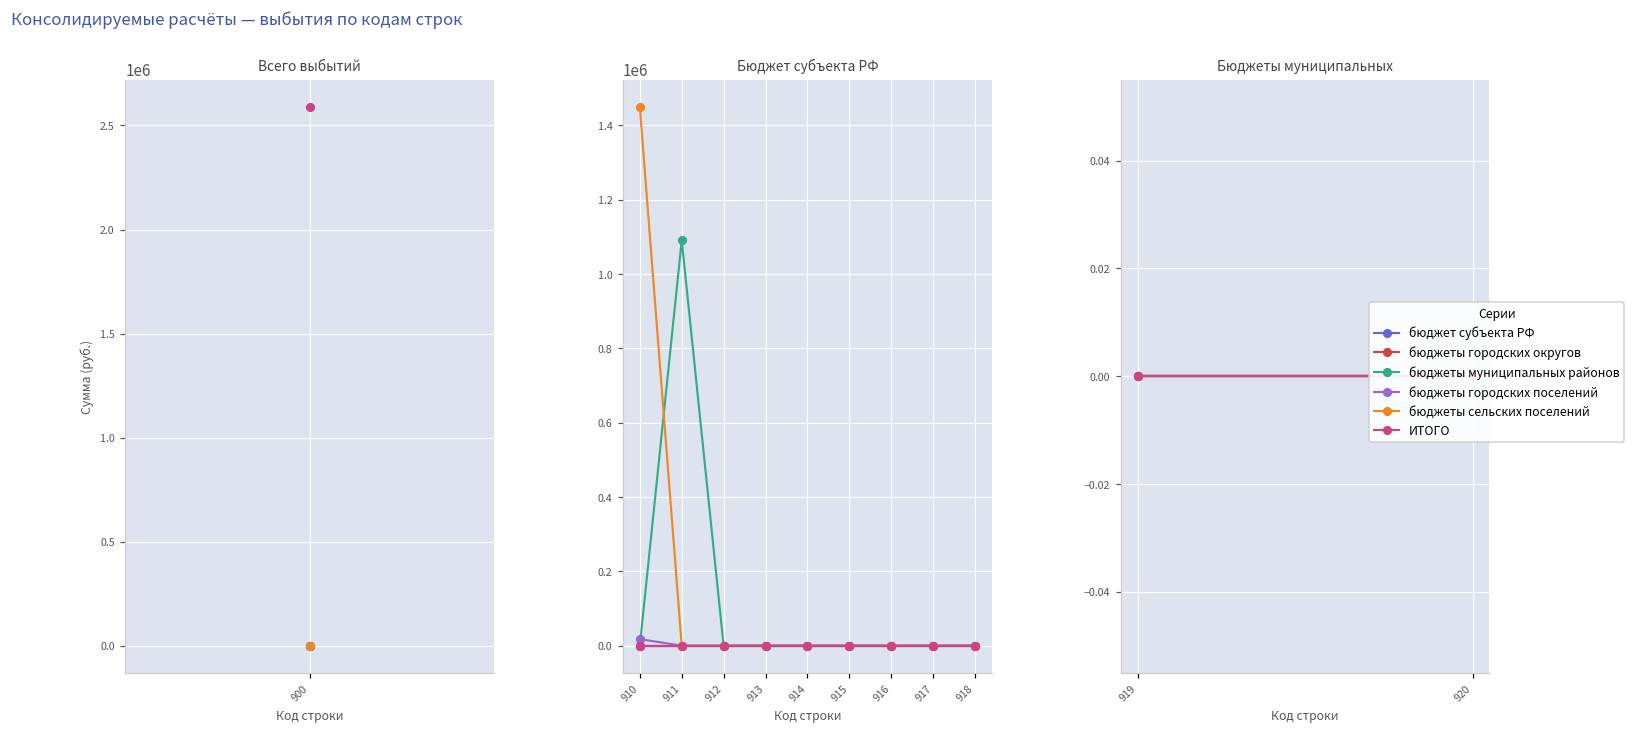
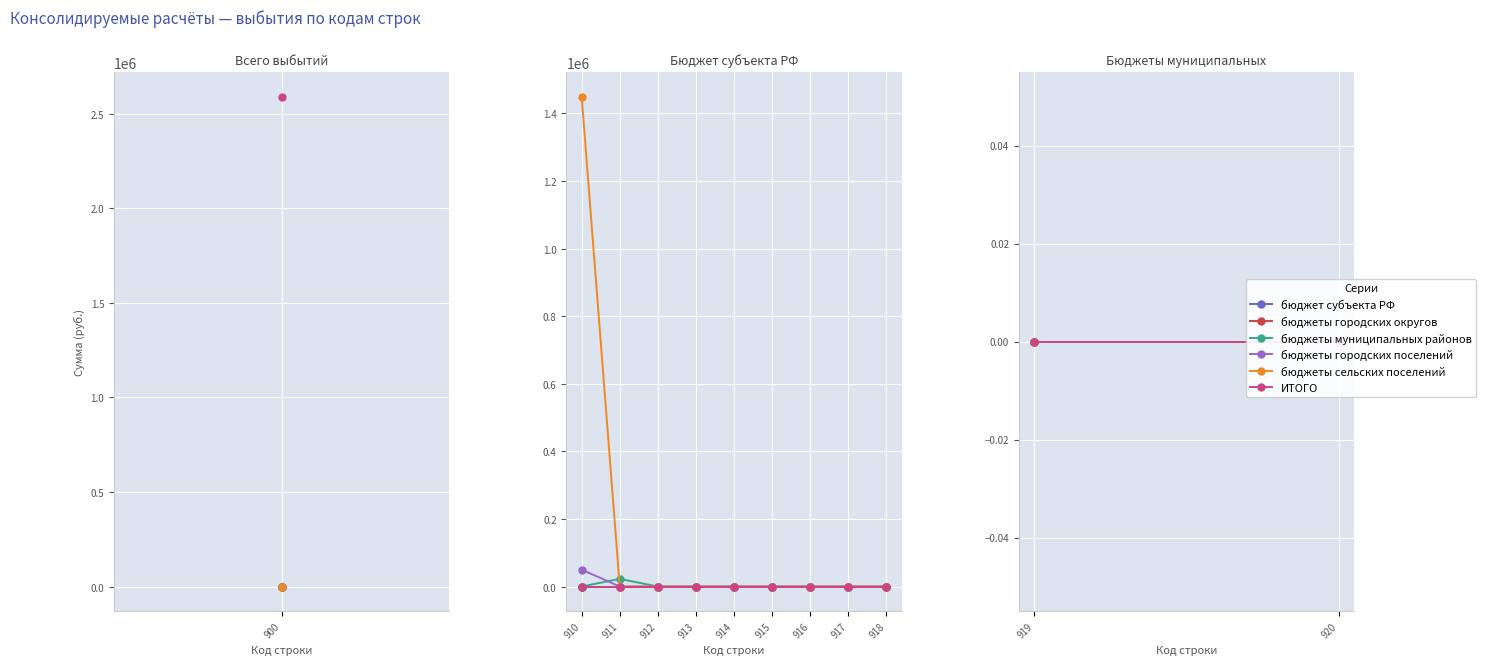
Бюджет субъекта РФ, бюджеты городских поселений, 910: 20000 -> 50000
Бюджет субъекта РФ, бюджеты муниципальных районов, 911: 1090000 -> 20000
